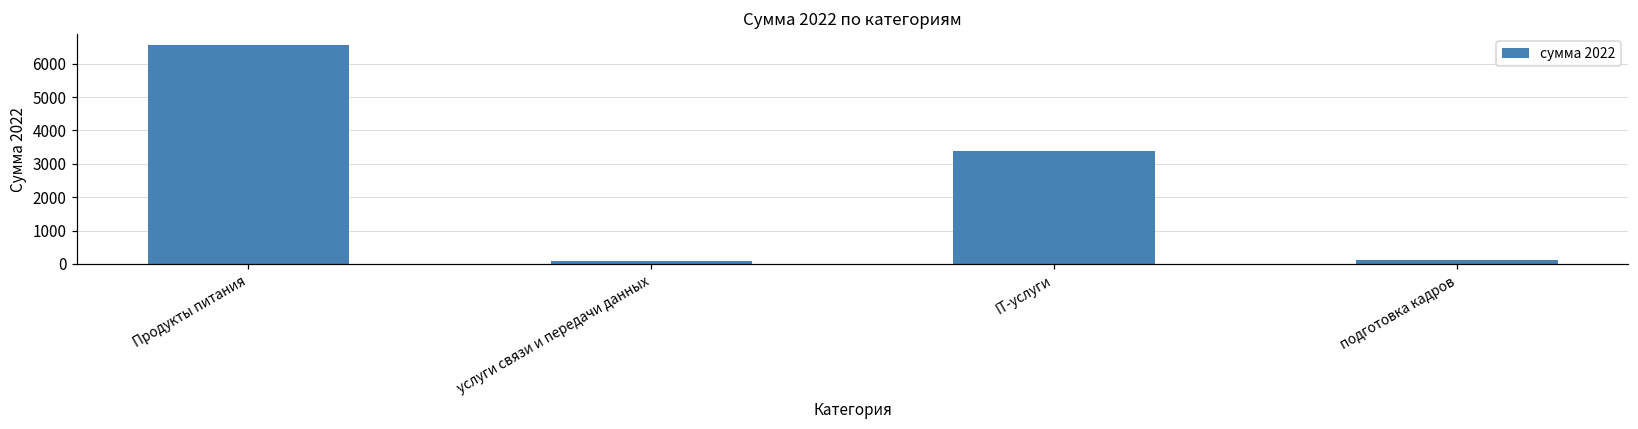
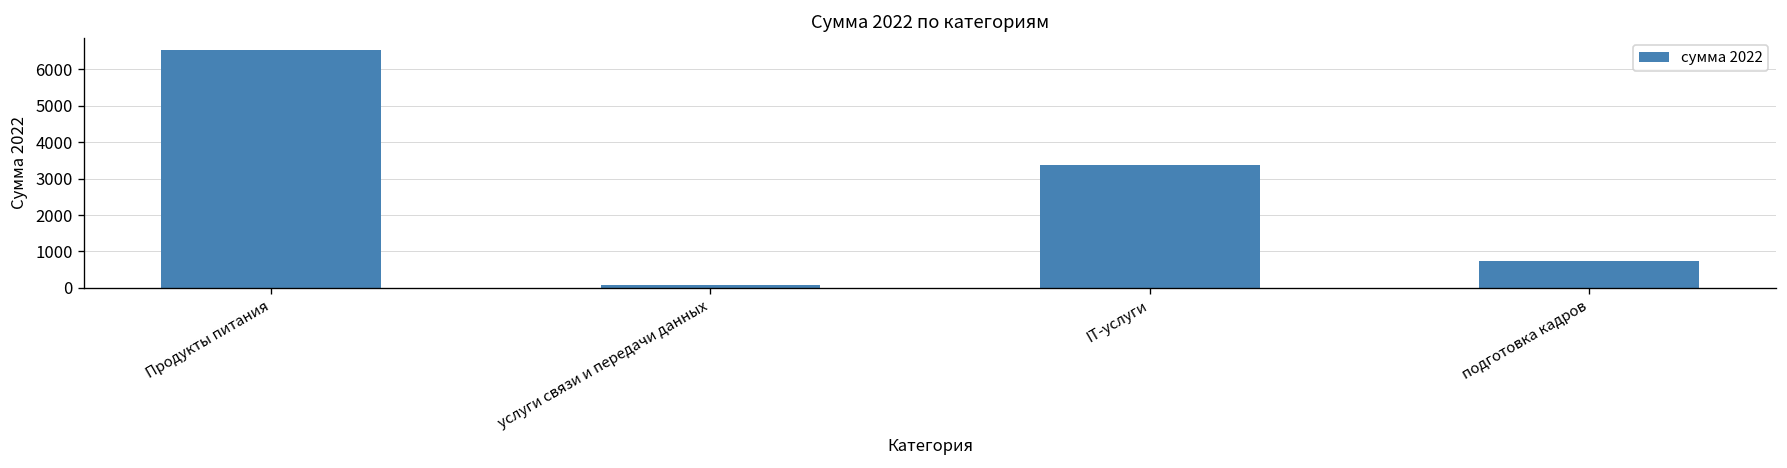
подготовка кадров: 100 -> 700
